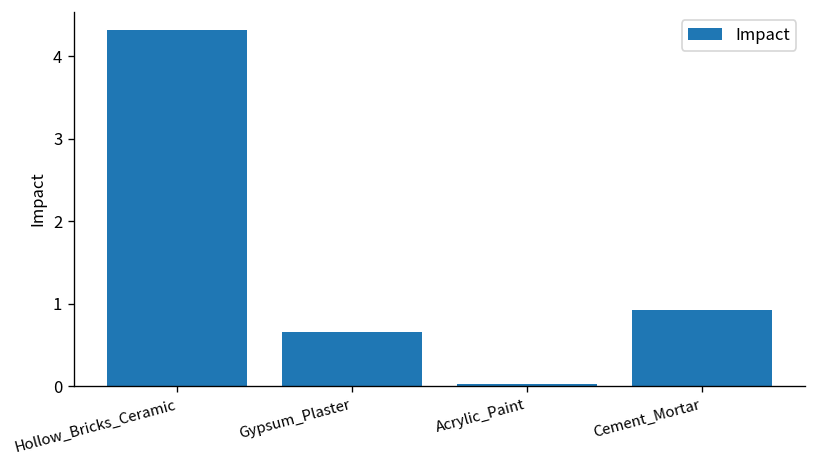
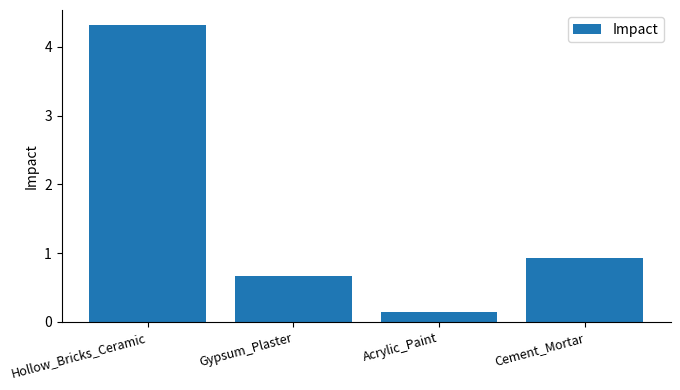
Acrylic_Paint: 0.0 -> 0.1
